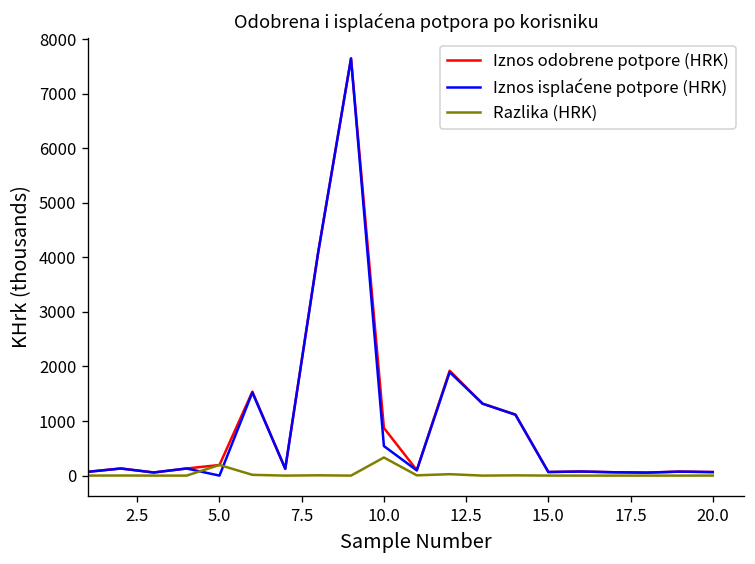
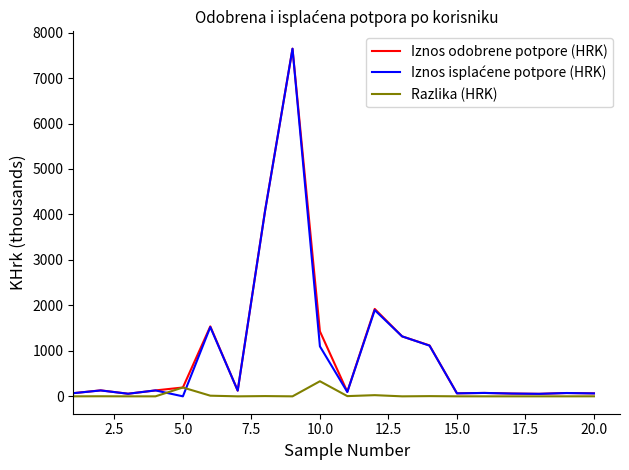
Iznos odobrene potpore (HRK), 10.0: 900 -> 1400
Iznos isplaćene potpore (HRK), 10.0: 500 -> 1100
